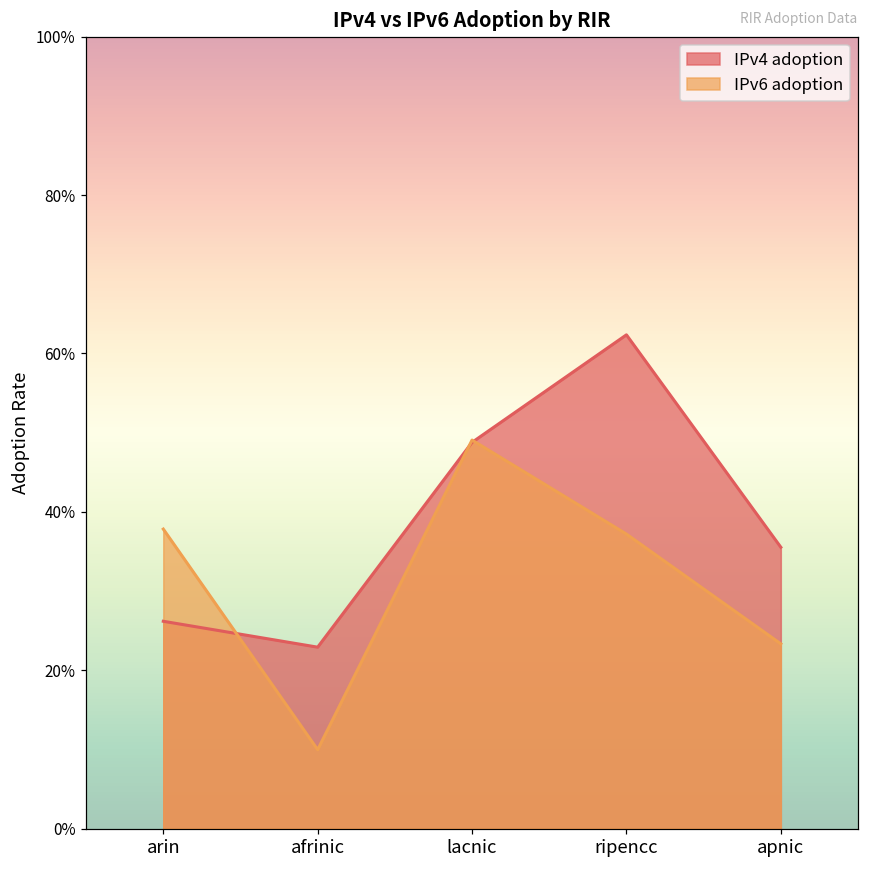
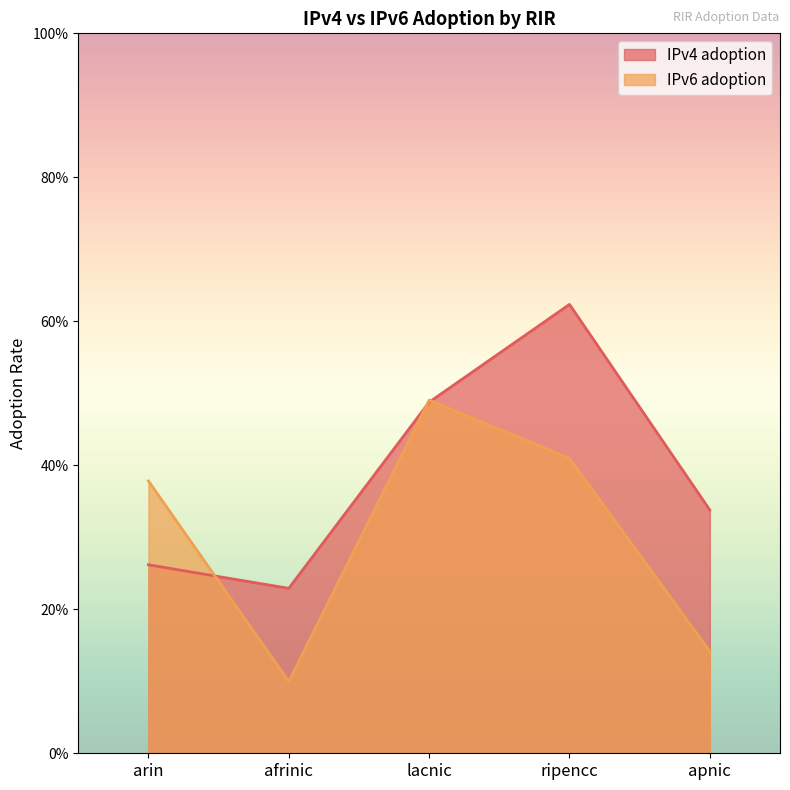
IPv6 adoption, ripencc: 37% -> 41%
IPv4 adoption, apnic: 36% -> 34%
IPv6 adoption, apnic: 23% -> 14%
